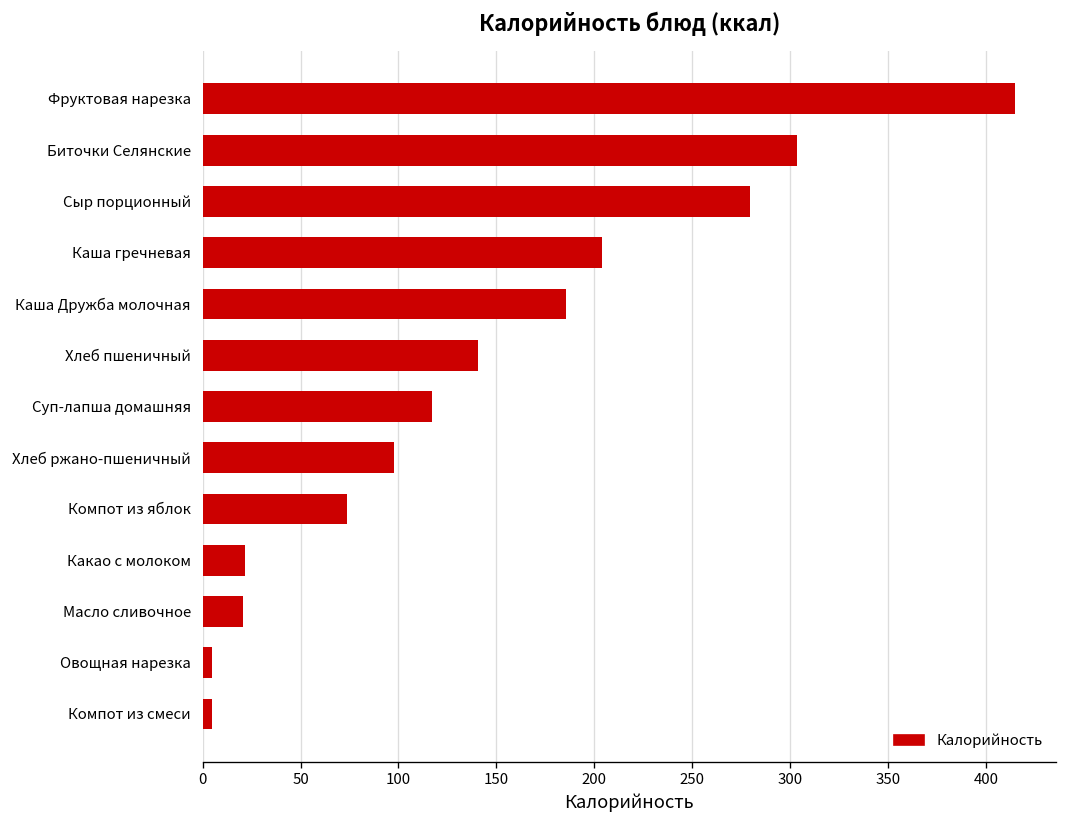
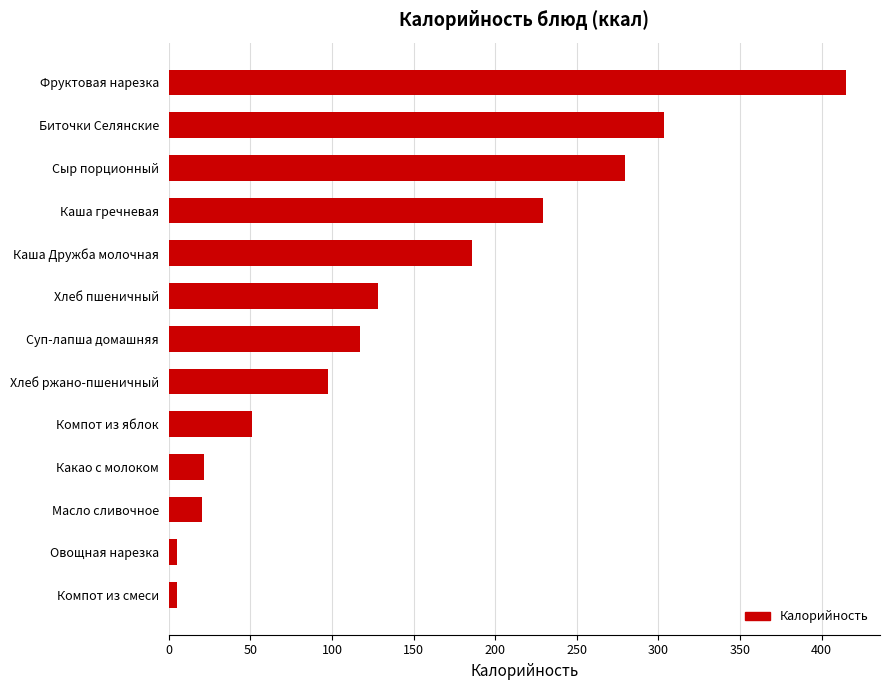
Каша гречневая: 204 -> 229
Хлеб пшеничный: 141 -> 128
Компот из яблок: 74 -> 51
